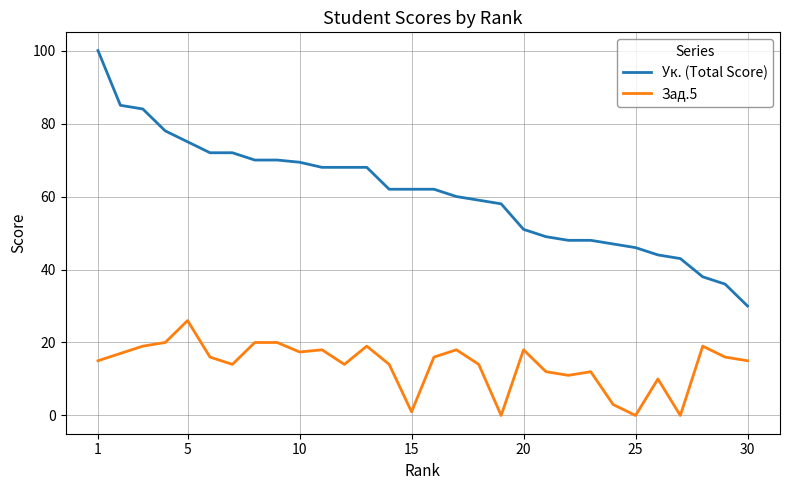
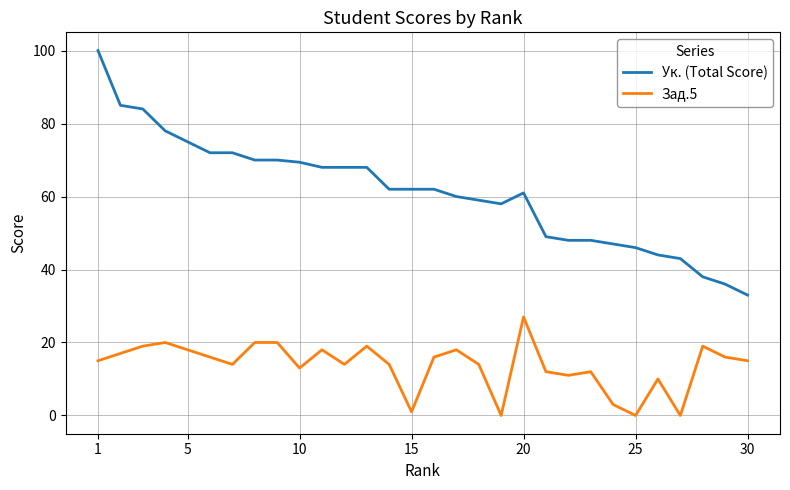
Зад.5, 5: 26 -> 18
Зад.5, 10: 17 -> 13
Ук. (Total Score), 20: 51 -> 61
Зад.5, 20: 18 -> 27
Ук. (Total Score), 30: 30 -> 33
